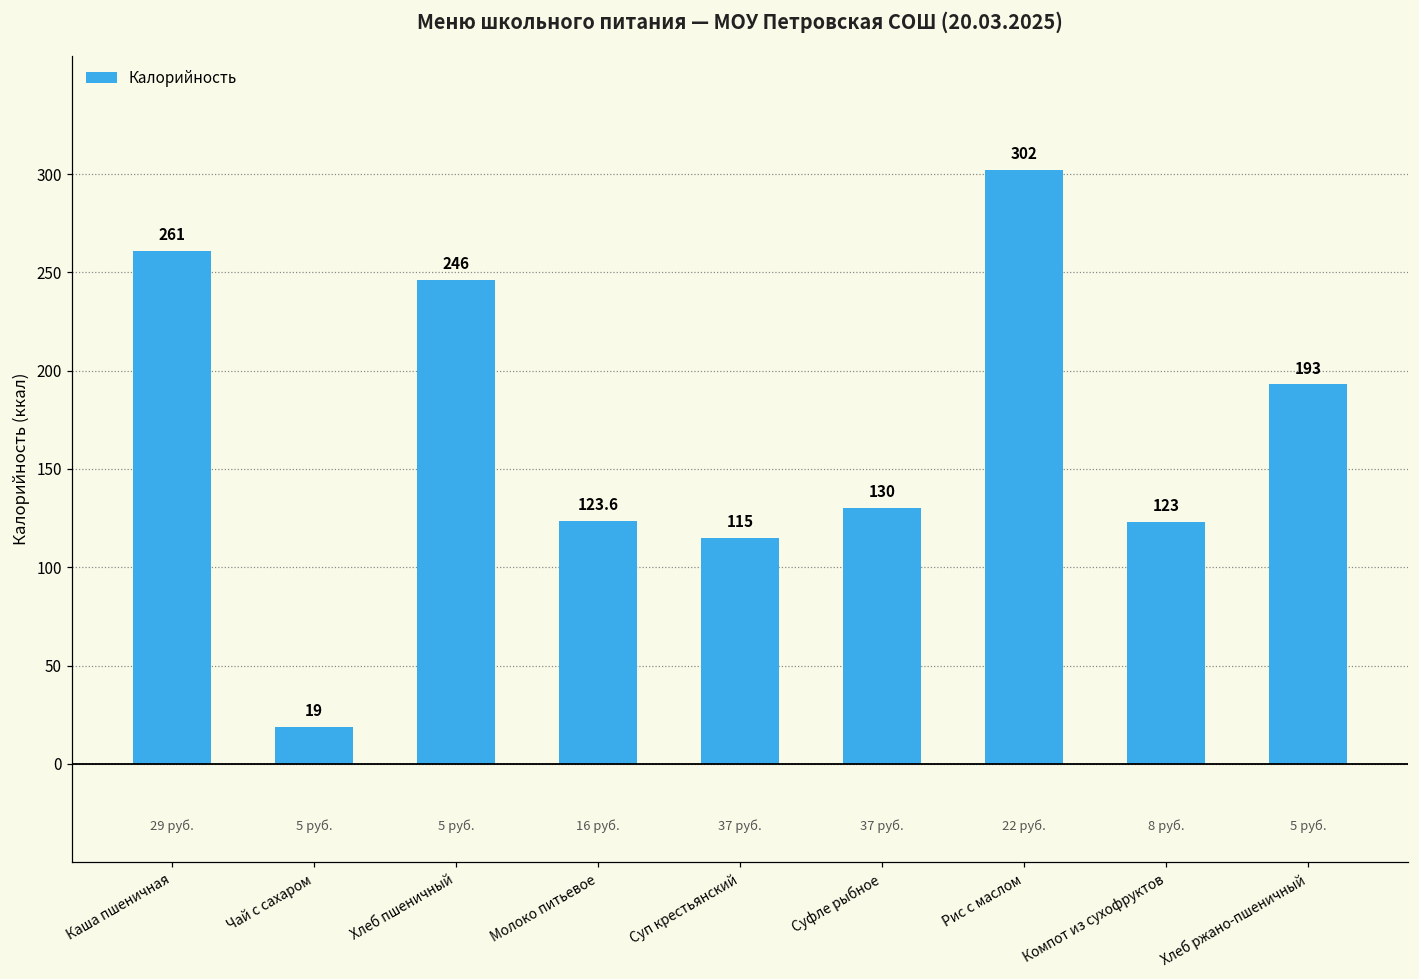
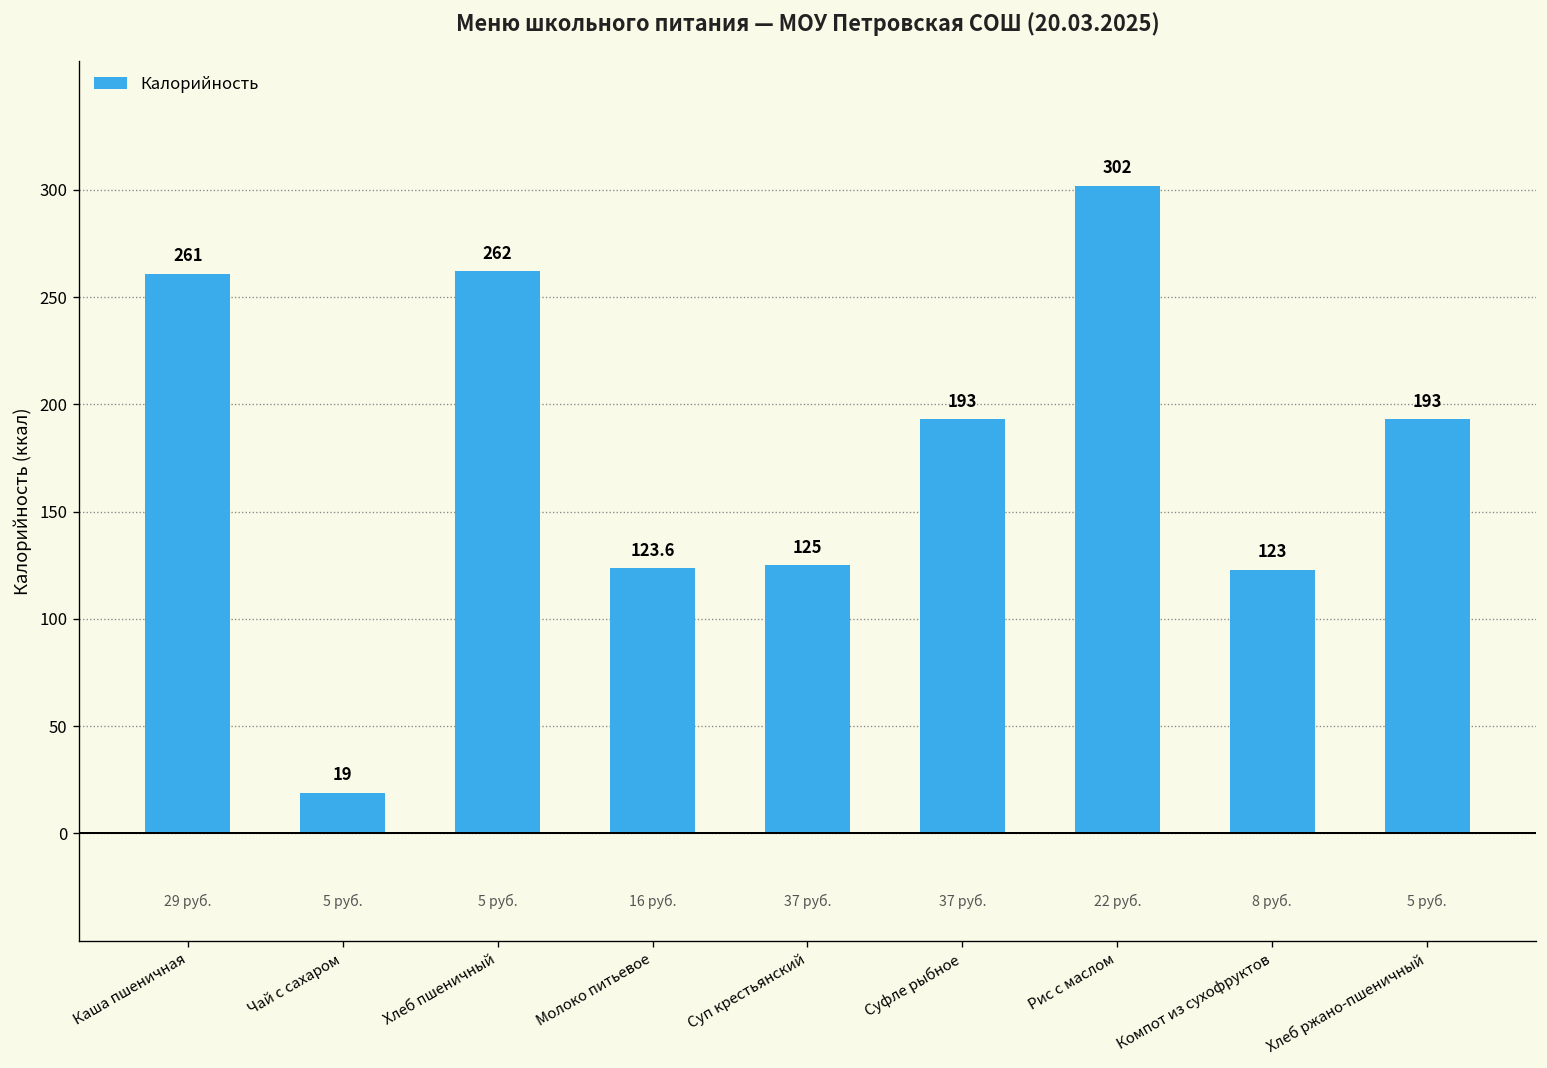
Хлеб пшеничный: 246 -> 262
Суп крестьянский: 115 -> 125
Суфле рыбное: 130 -> 193
